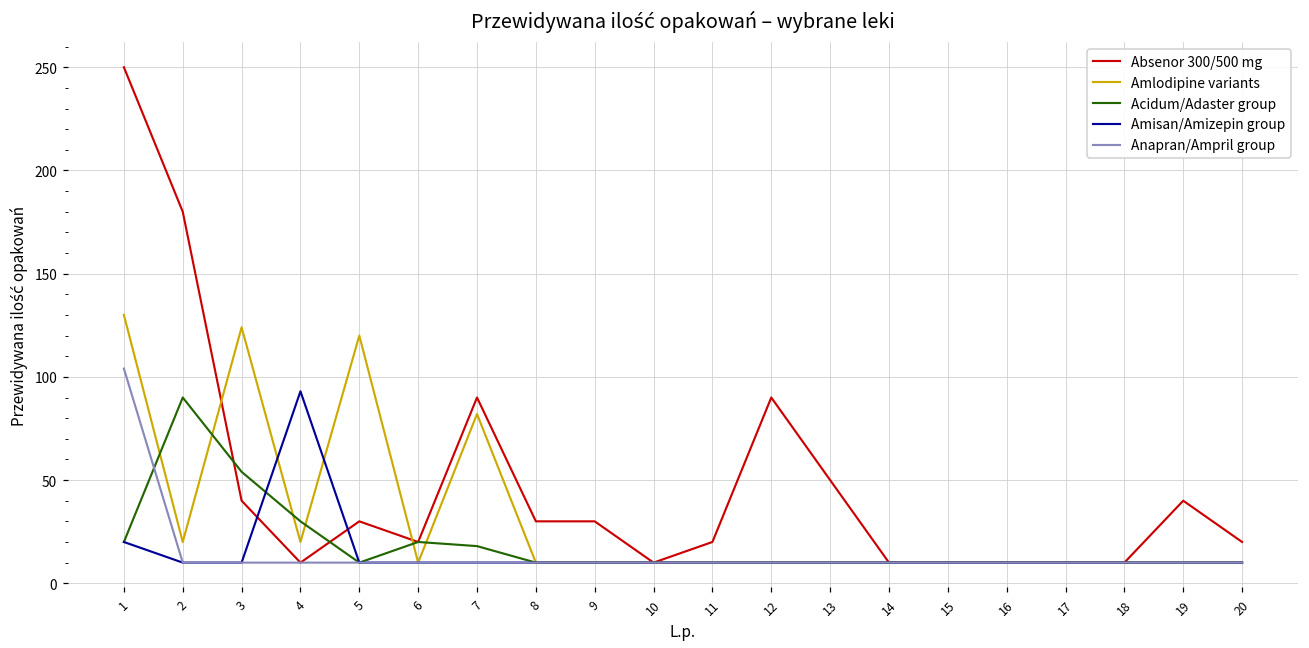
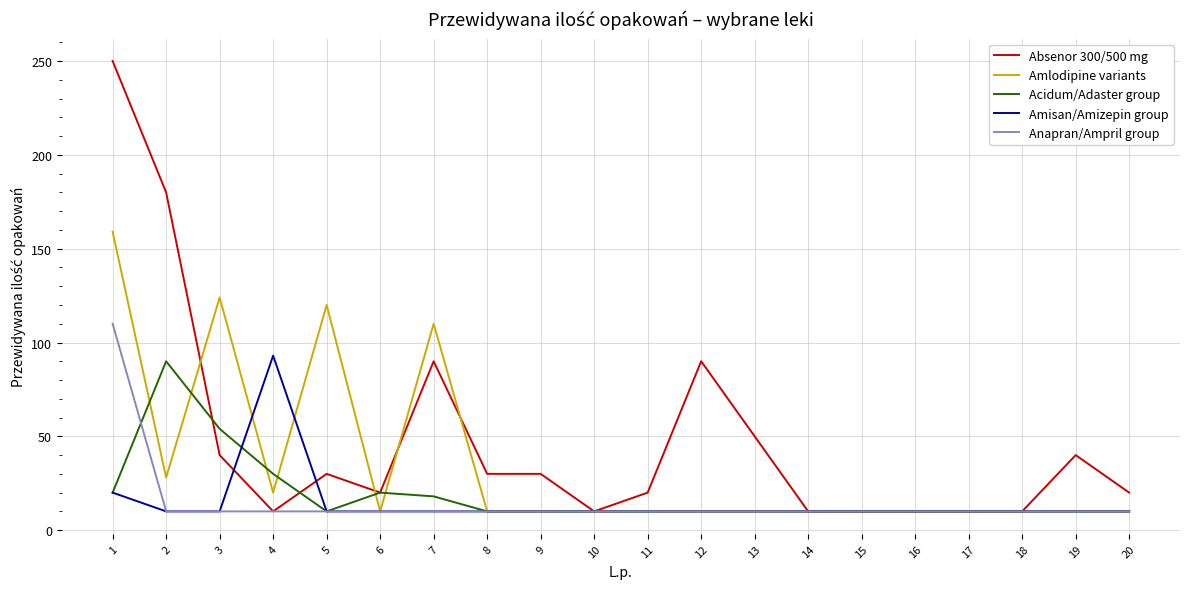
Amlodipine variants, 1: 130 -> 159
Anapran/Ampril group, 1: 104 -> 110
Amlodipine variants, 2: 20 -> 28
Amlodipine variants, 7: 82 -> 110
